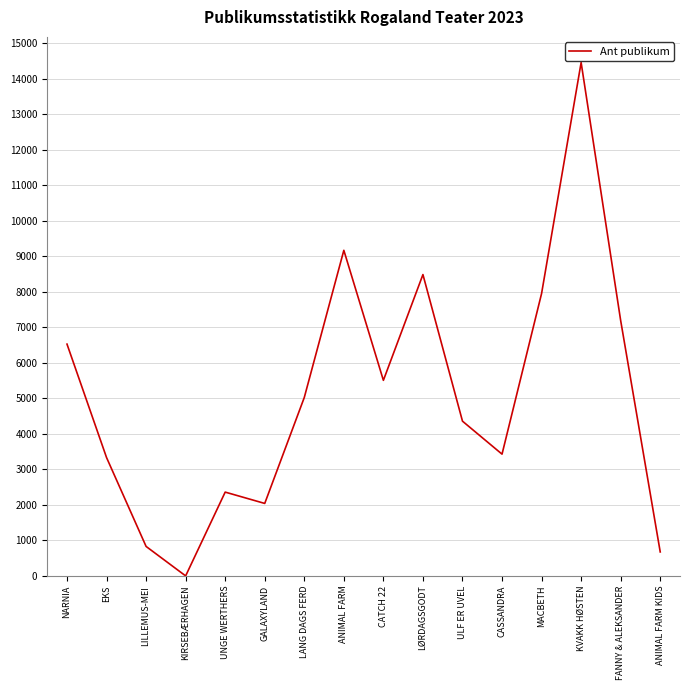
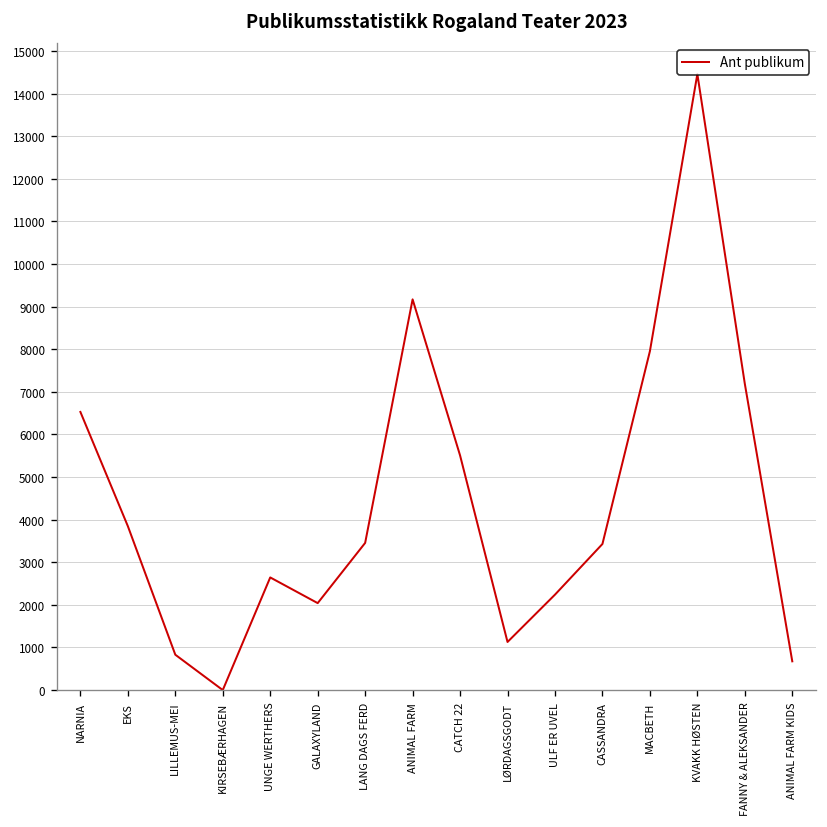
EKS: 3300 -> 3800
UNGE WERTHERS: 2400 -> 2600
LANG DAGS FERD: 5000 -> 3500
LØRDAGSGODT: 8500 -> 1100
ULF ER UVEL: 4400 -> 2200
